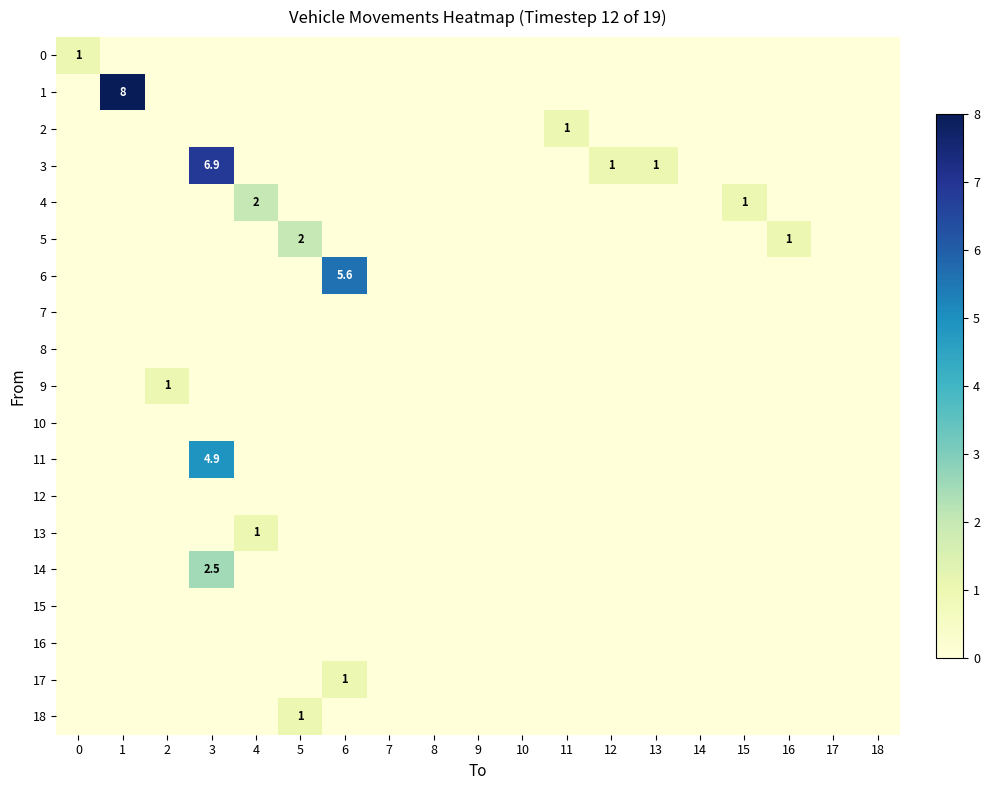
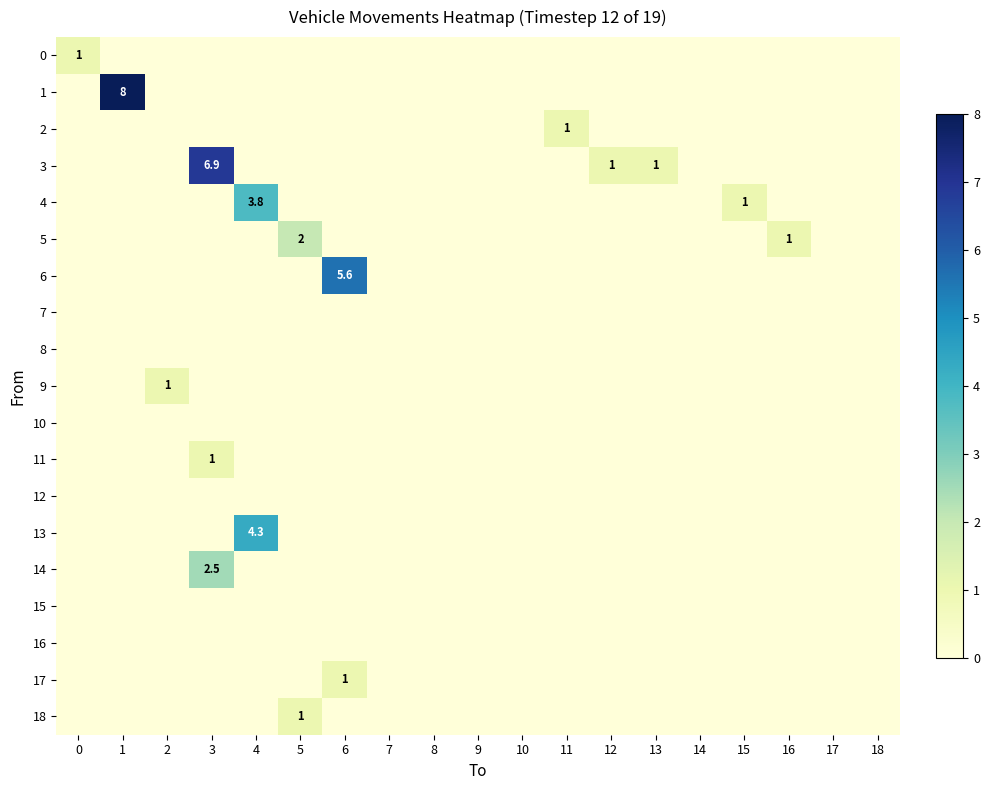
4, 4: 2 -> 3.8
11, 3: 4.9 -> 1
13, 4: 1 -> 4.3
